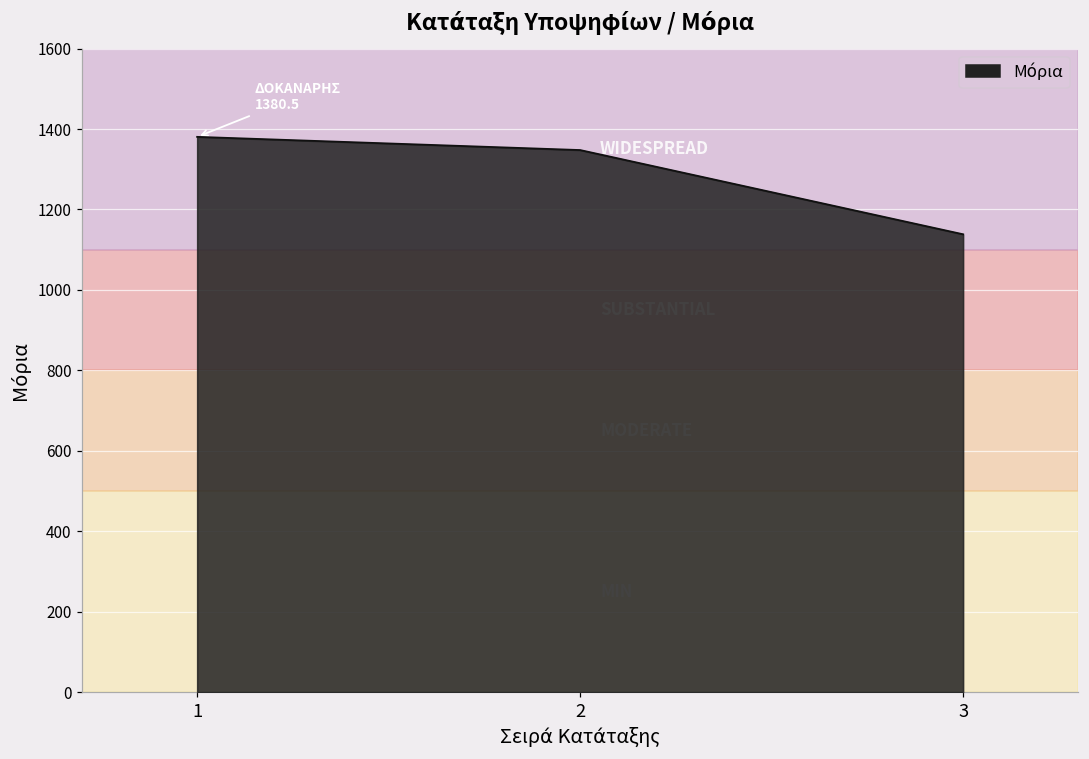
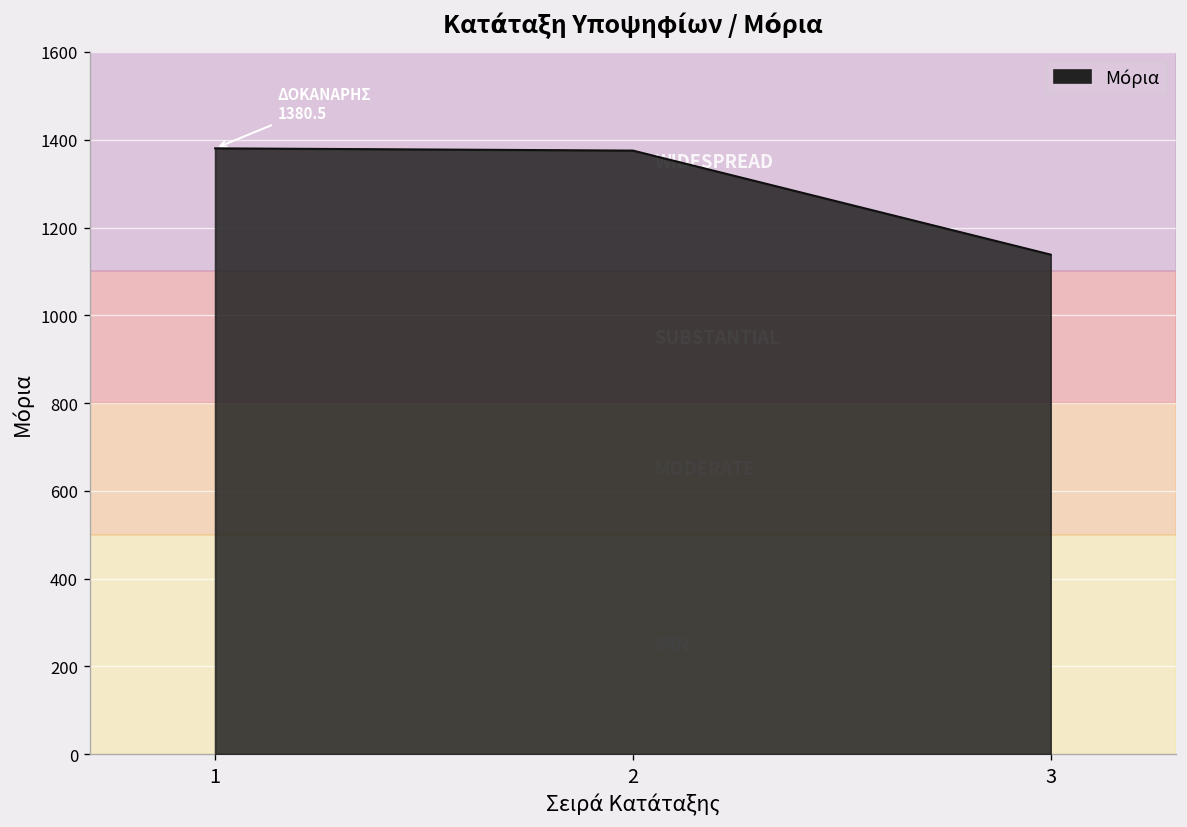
2: 1350 -> 1380
